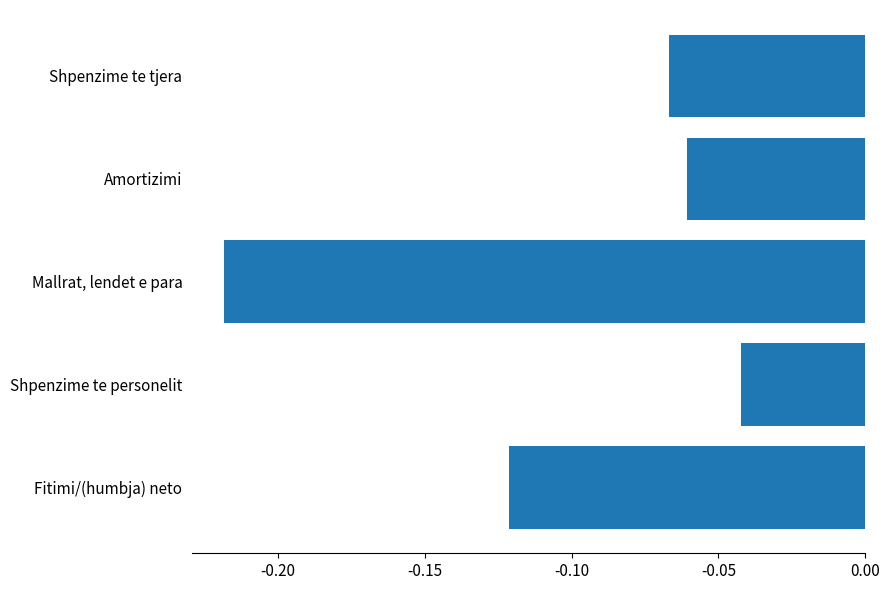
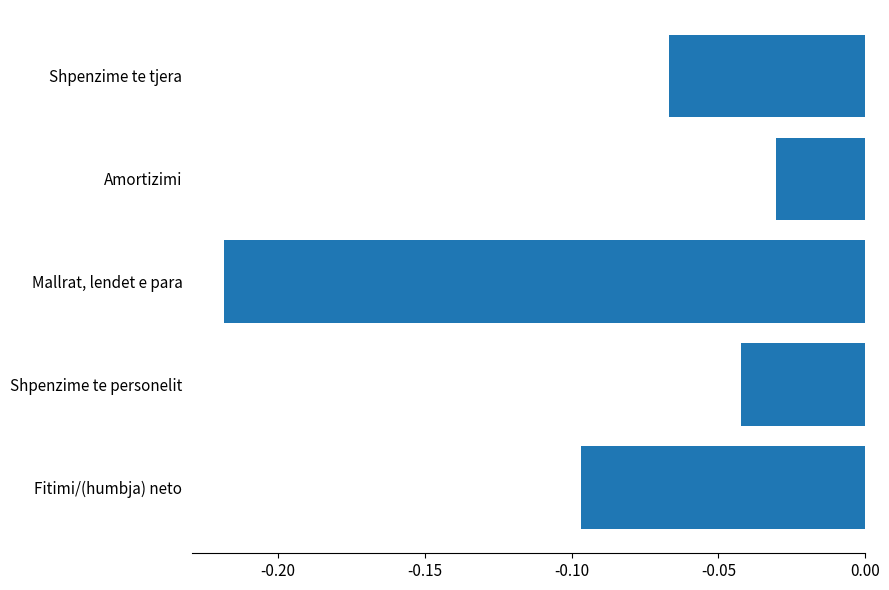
Amortizimi: -0.061 -> -0.031
Fitimi/(humbja) neto: -0.122 -> -0.097
